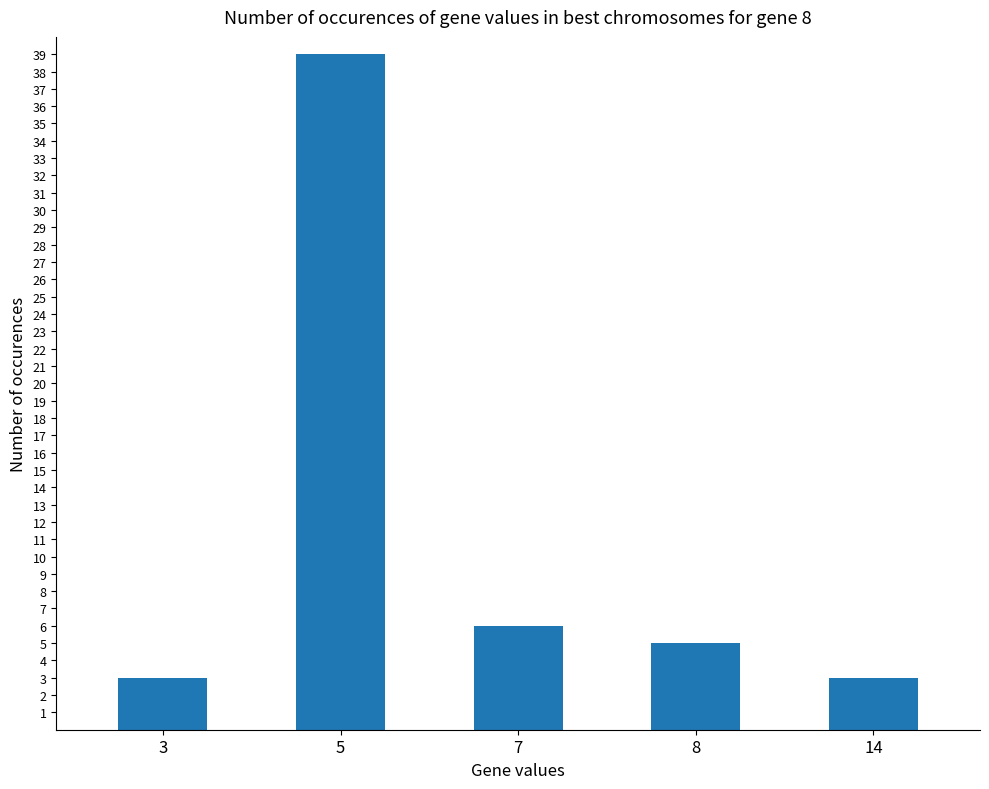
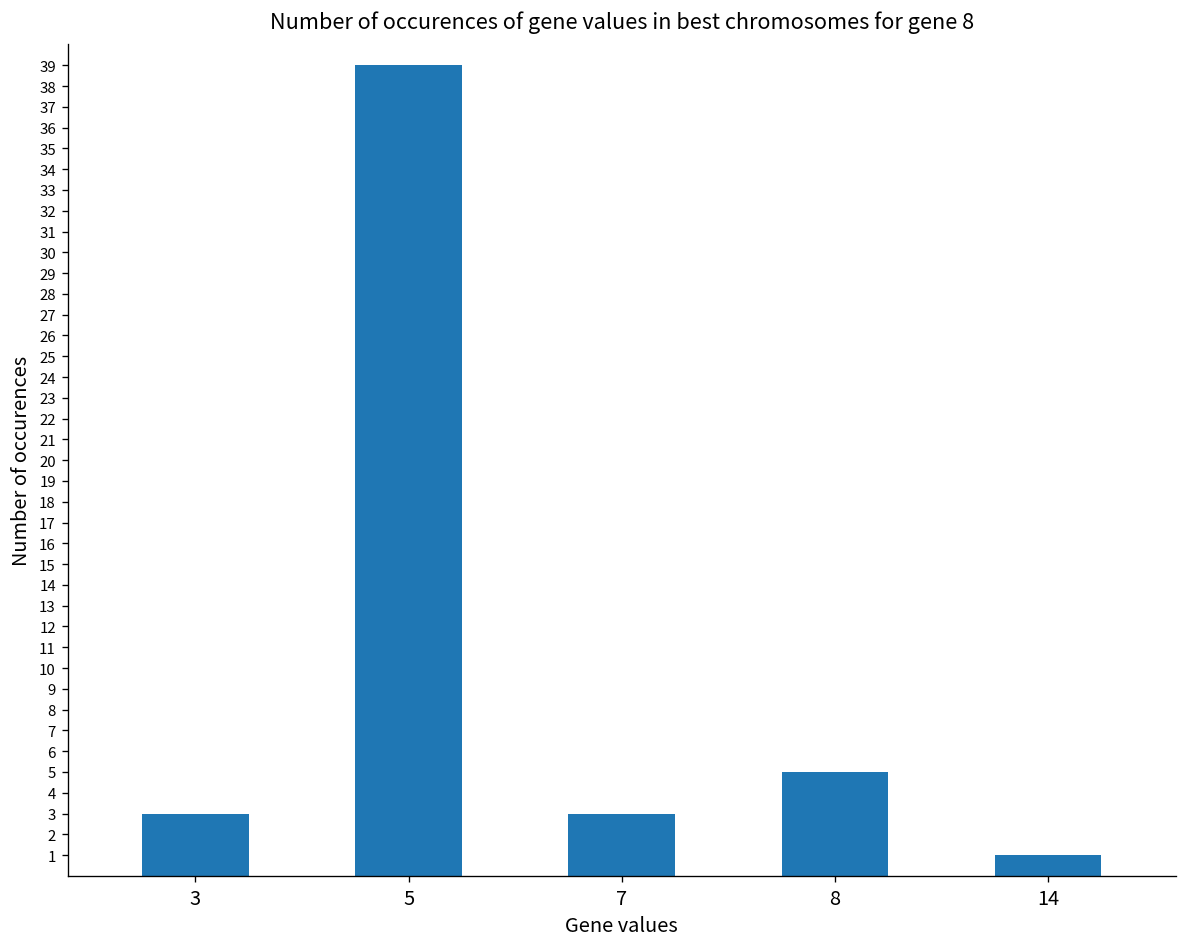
7: 6 -> 3
14: 3 -> 1
